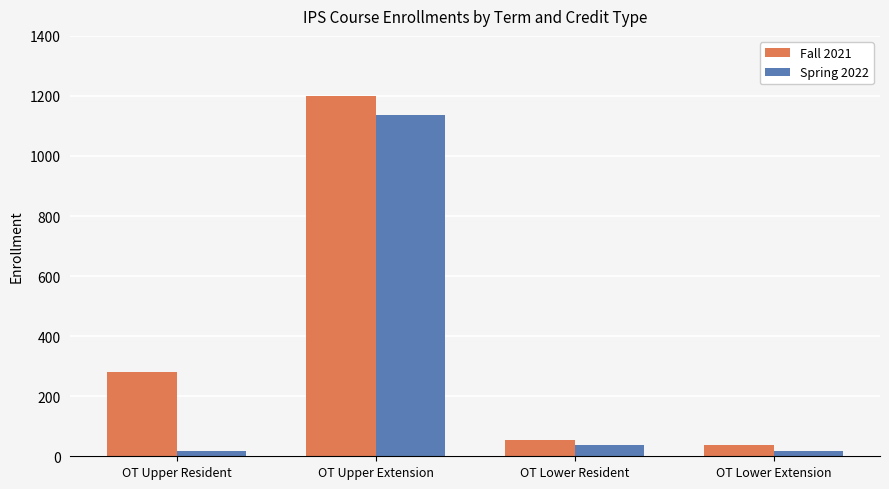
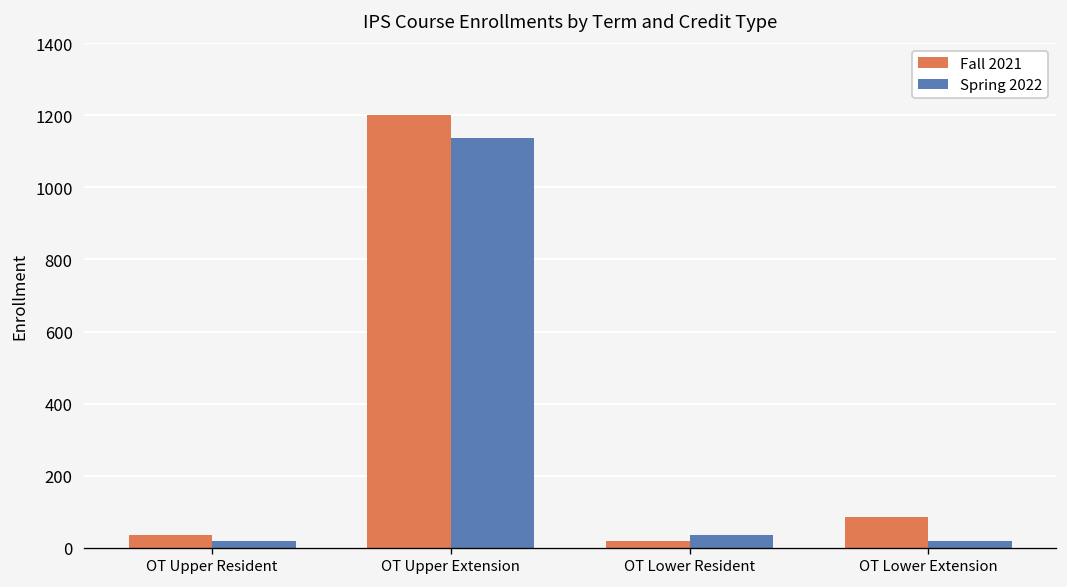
Fall 2021, OT Upper Resident: 280 -> 40
Fall 2021, OT Lower Resident: 50 -> 20
Fall 2021, OT Lower Extension: 40 -> 80
